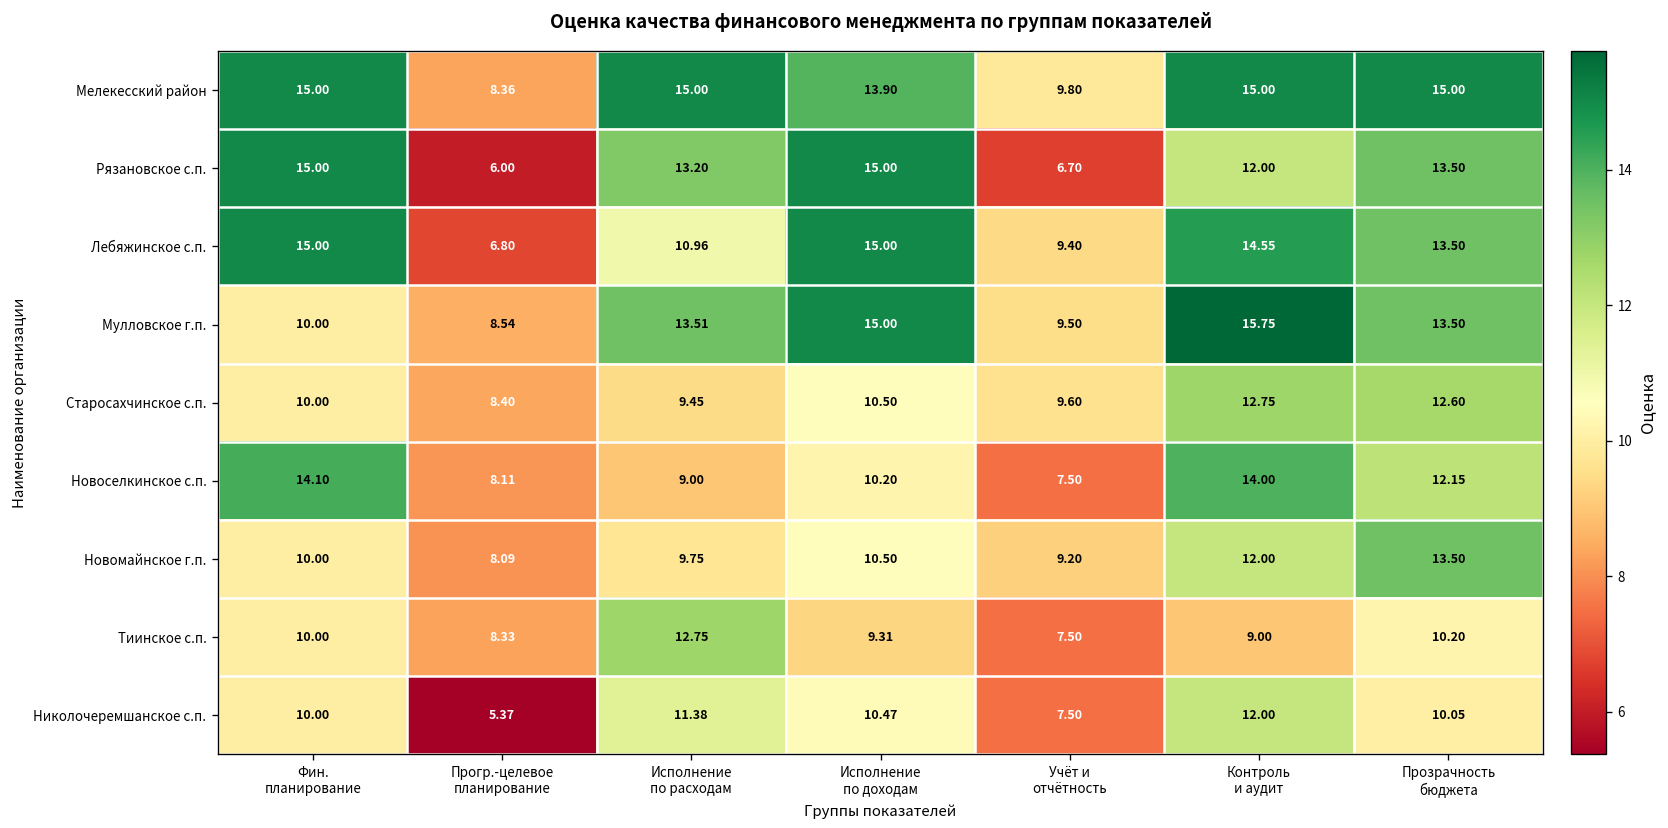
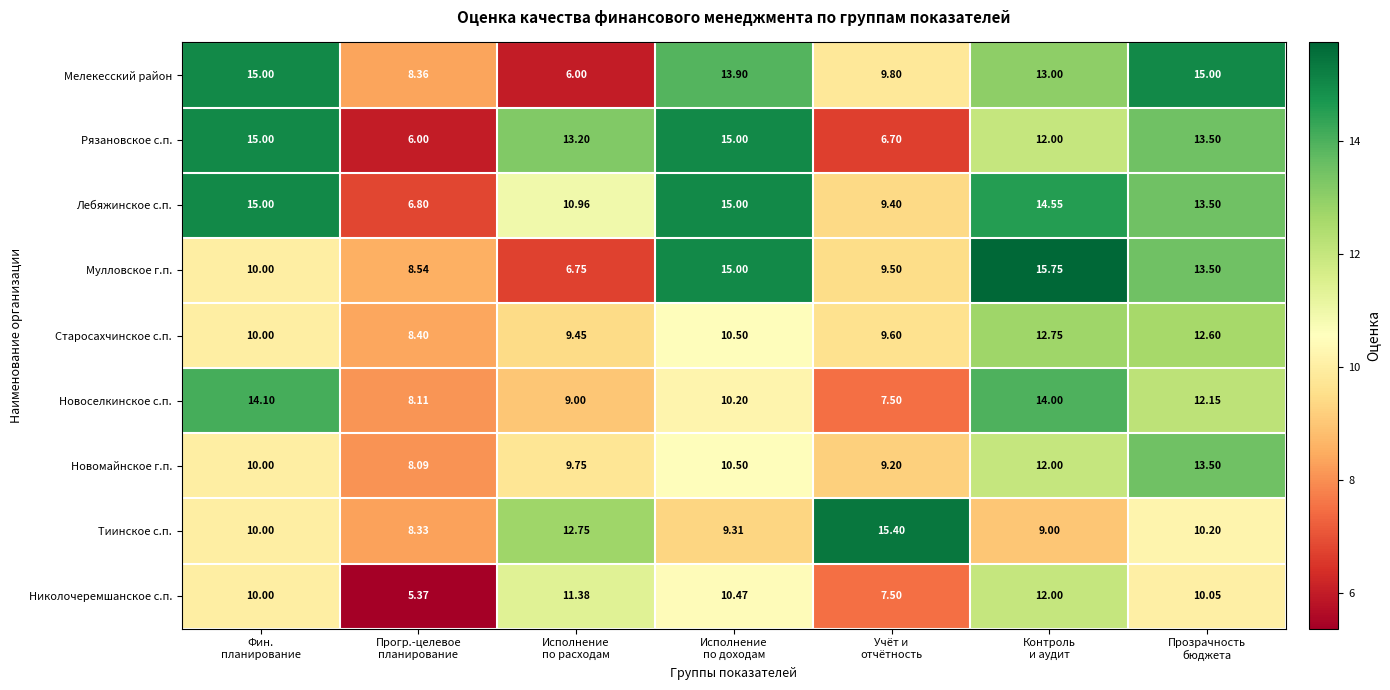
Мелекесский район, Исполнение по расходам: 15.00 -> 6.00
Мелекесский район, Контроль и аудит: 15.00 -> 13.00
Мулловское г.п., Исполнение по расходам: 13.51 -> 6.75
Тиинское с.п., Учёт и отчётность: 7.50 -> 15.40
